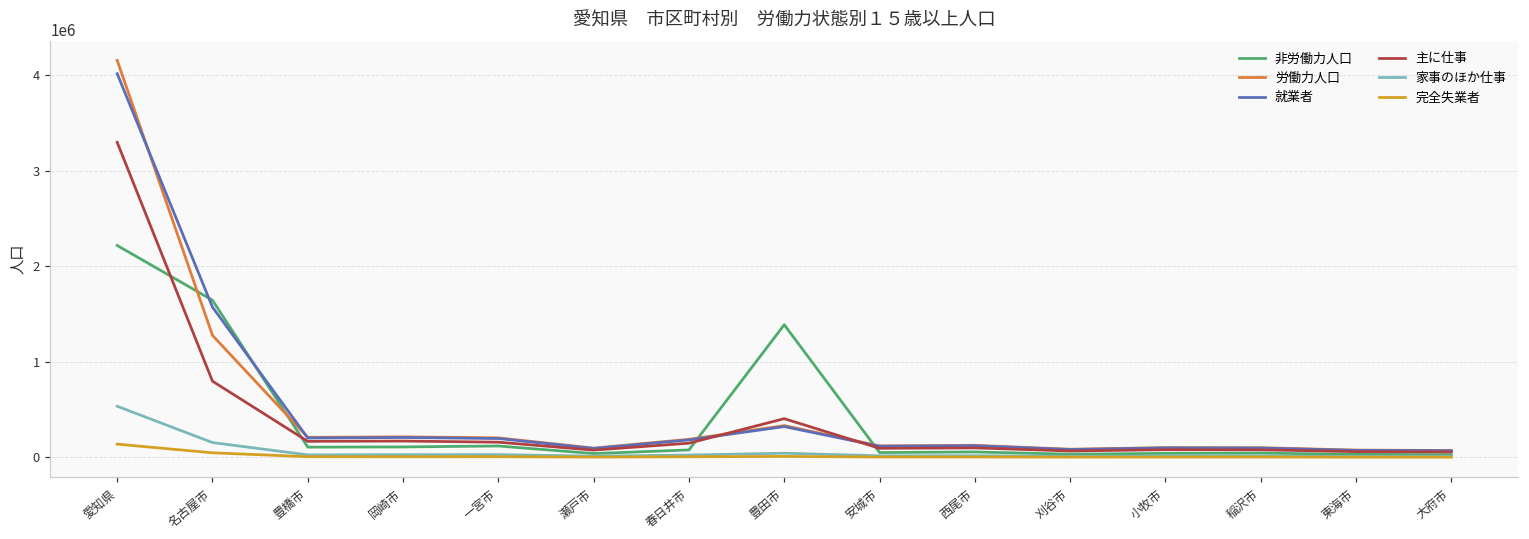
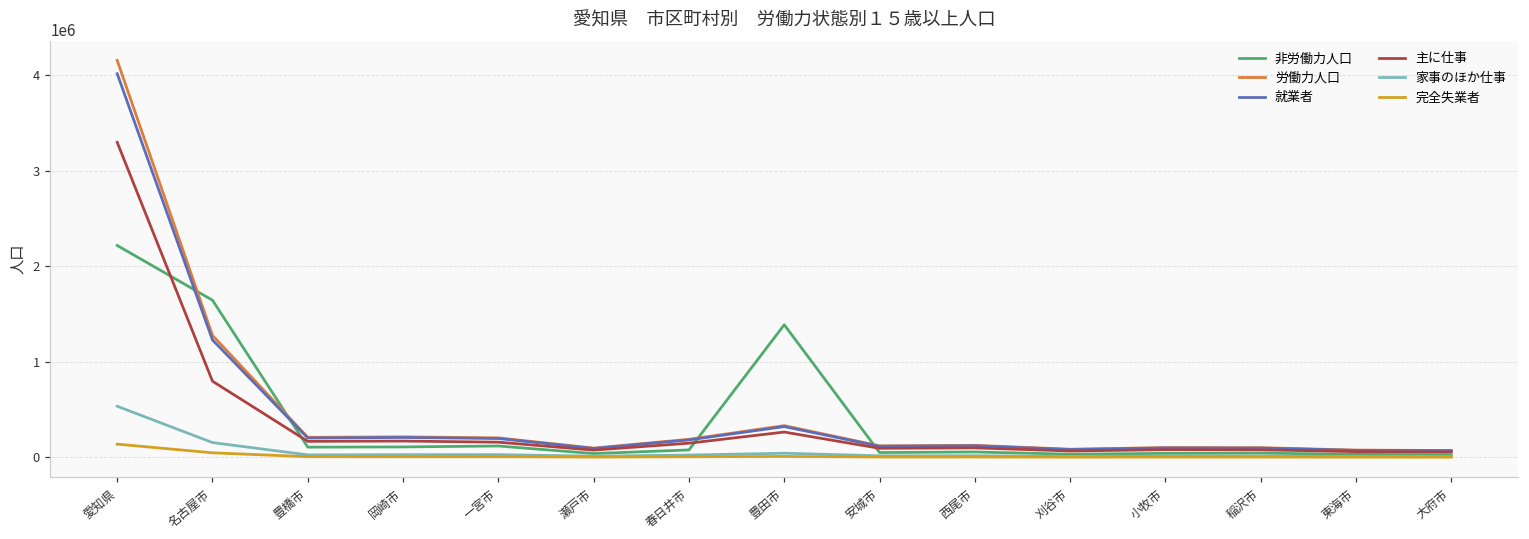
就業者, 名古屋市: 1600000 -> 1200000
主に仕事, 豊田市: 400000 -> 300000
